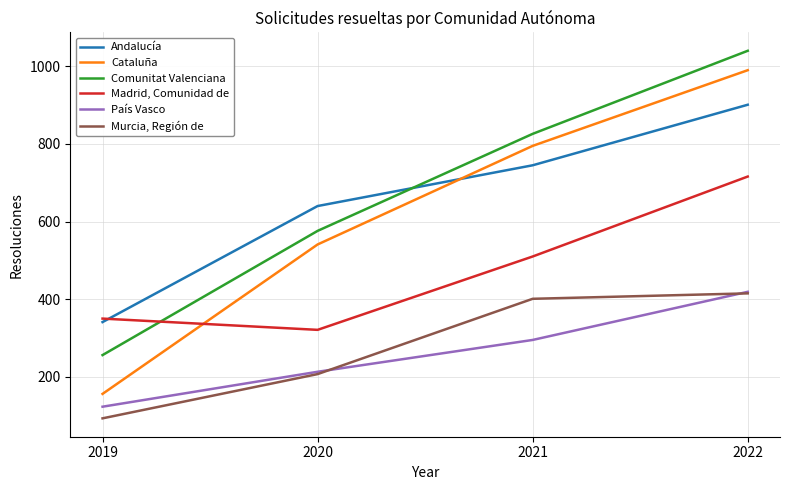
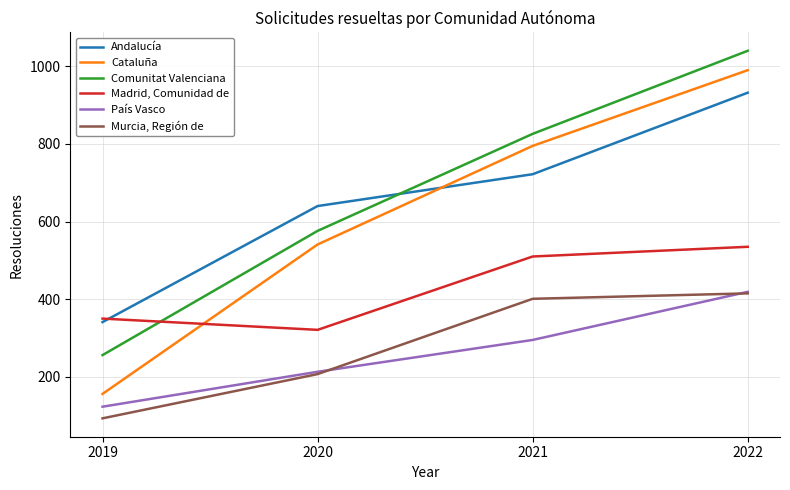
Andalucía, 2021: 750 -> 720
Andalucía, 2022: 900 -> 930
Madrid, Comunidad de, 2022: 720 -> 540
